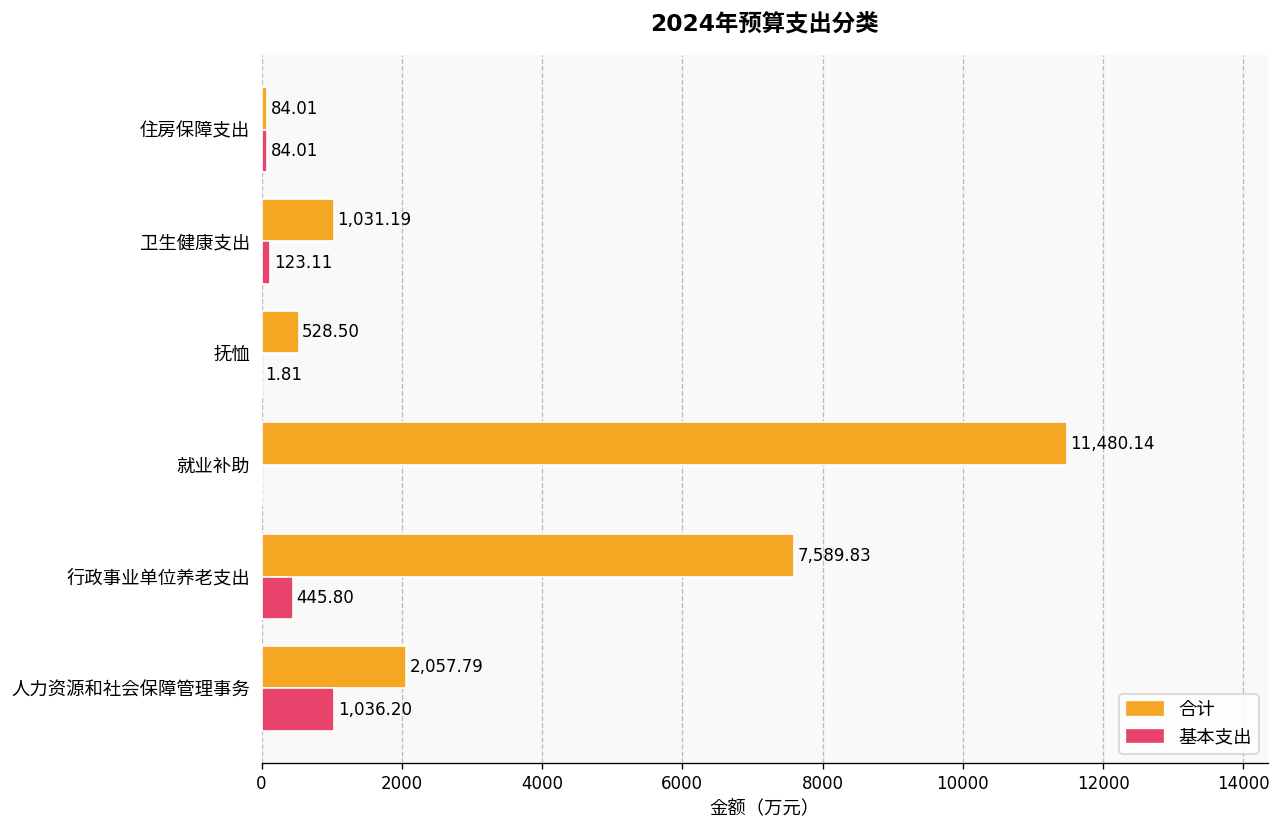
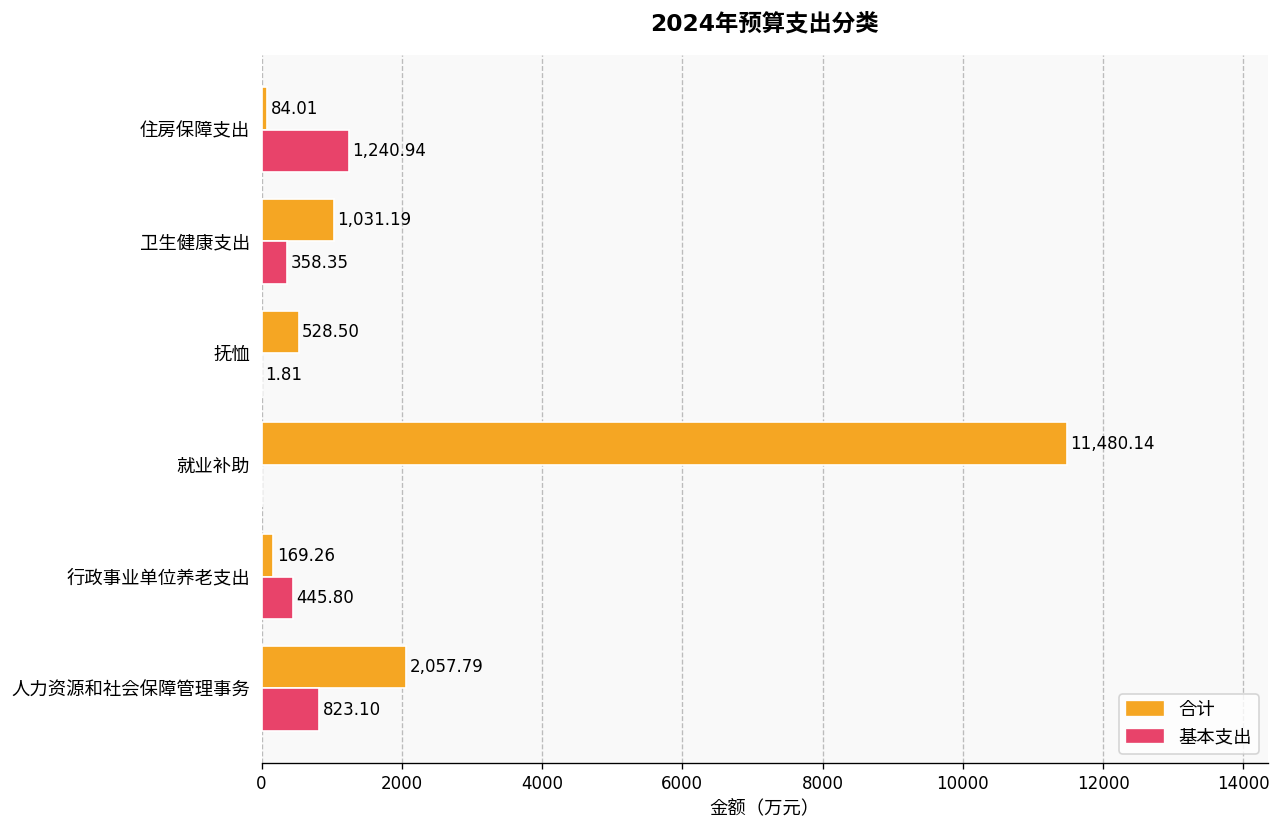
基本支出, 住房保障支出: 84.01 -> 1,240.94
基本支出, 卫生健康支出: 123.11 -> 358.35
合计, 行政事业单位养老支出: 7,589.83 -> 169.26
基本支出, 人力资源和社会保障管理事务: 1,036.20 -> 823.10
